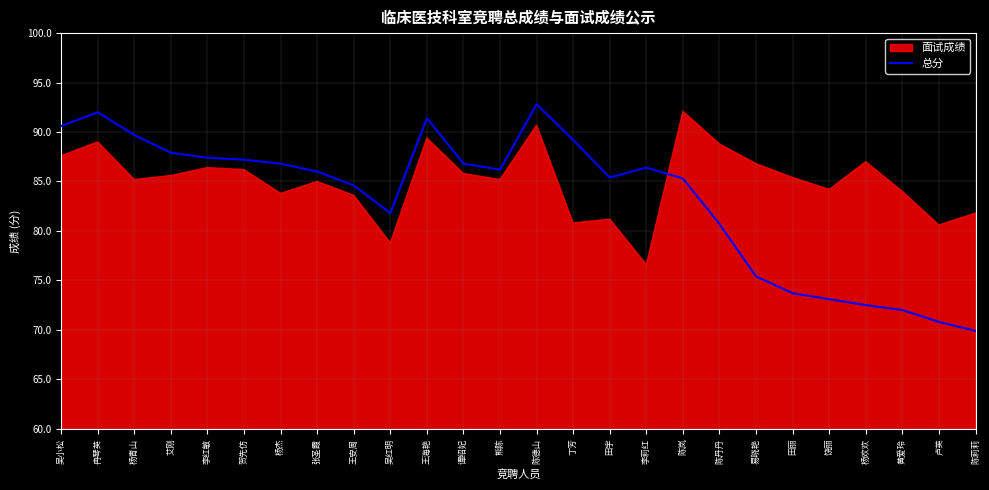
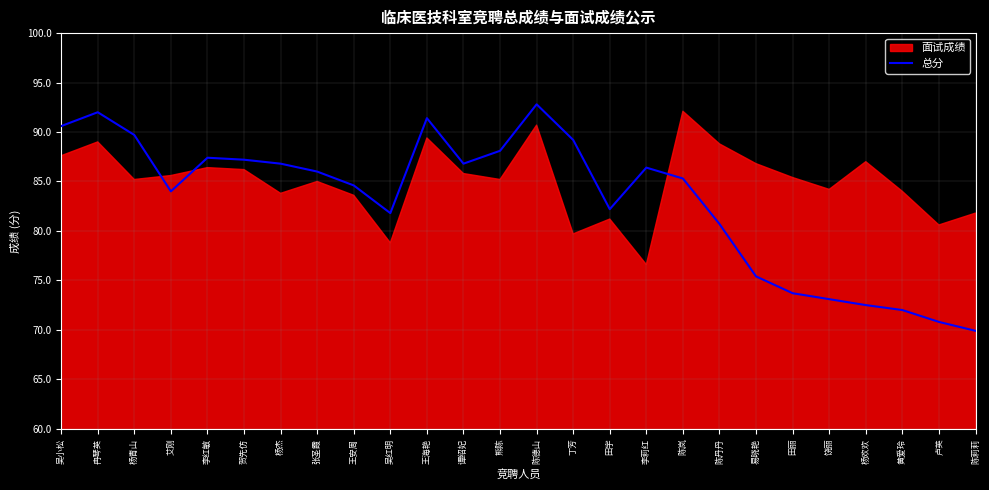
总分, 艾刚: 88 -> 84
总分, 熊陈: 86 -> 88
面试成绩, 丁芳: 81 -> 80
总分, 田宇: 85 -> 82
